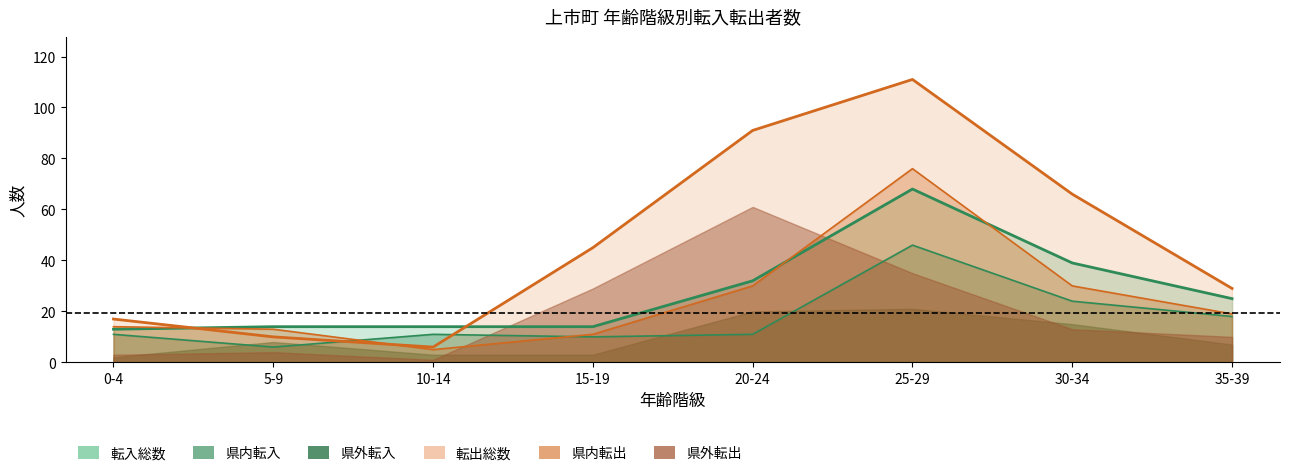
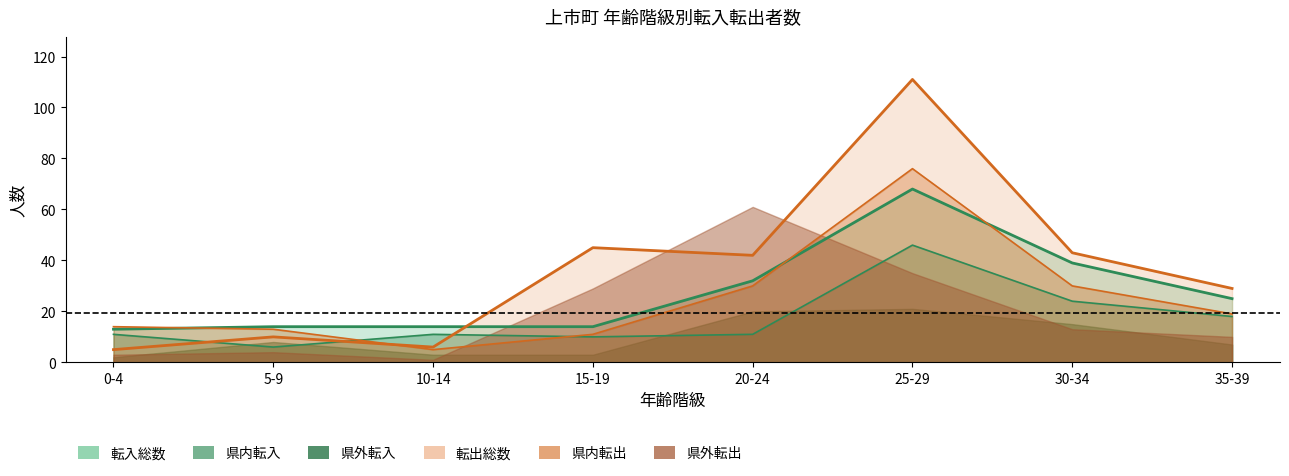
転出総数, 0-4: 17 -> 5
転出総数, 20-24: 91 -> 42
転出総数, 30-34: 66 -> 43
